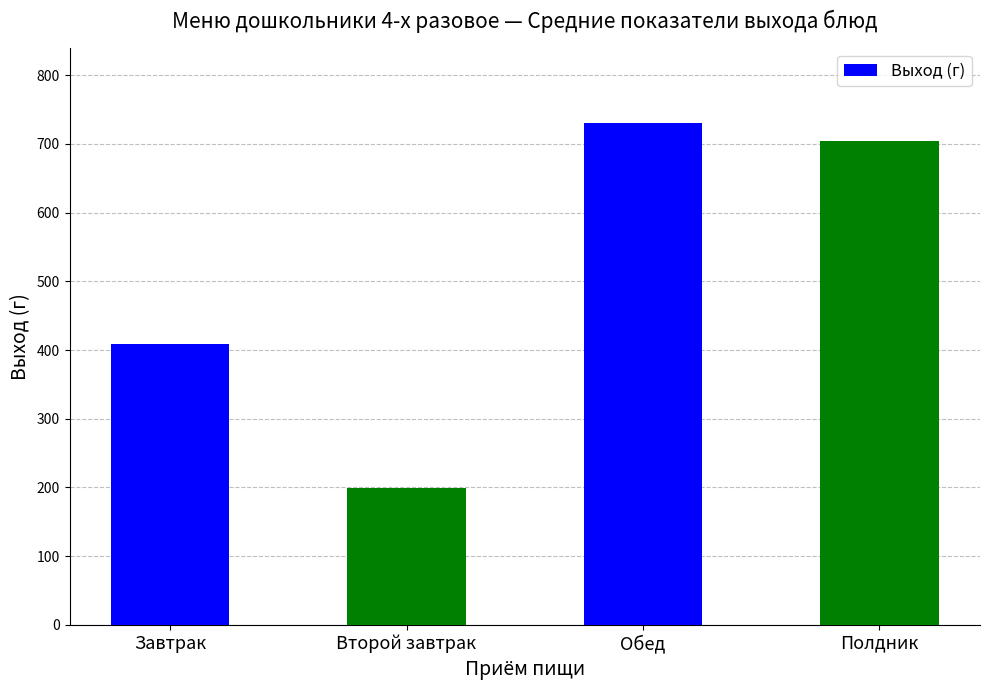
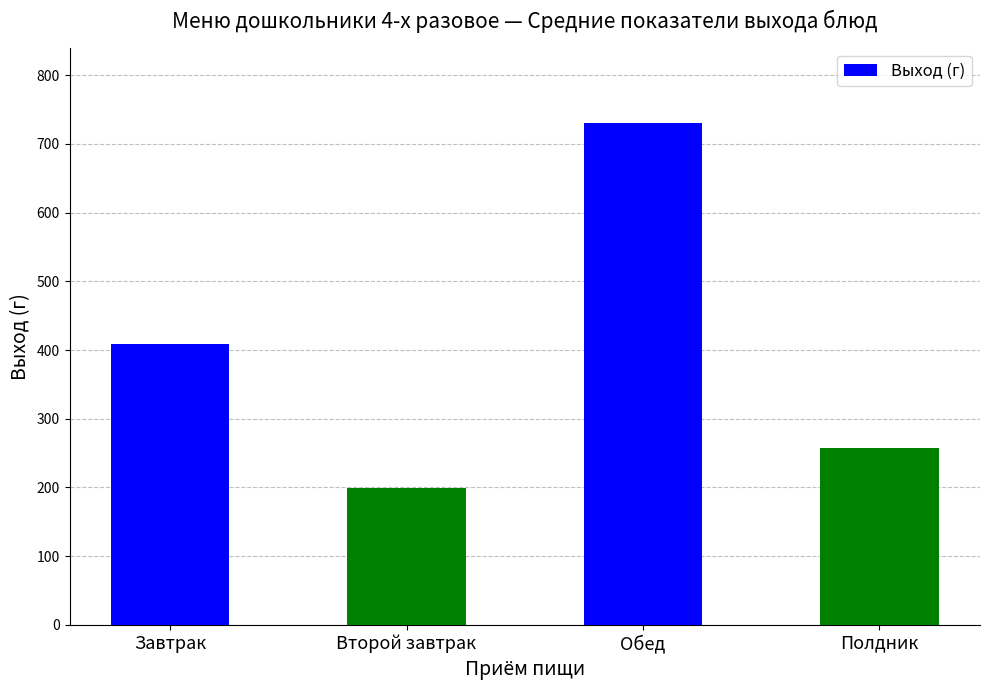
Полдник: 710 -> 260
